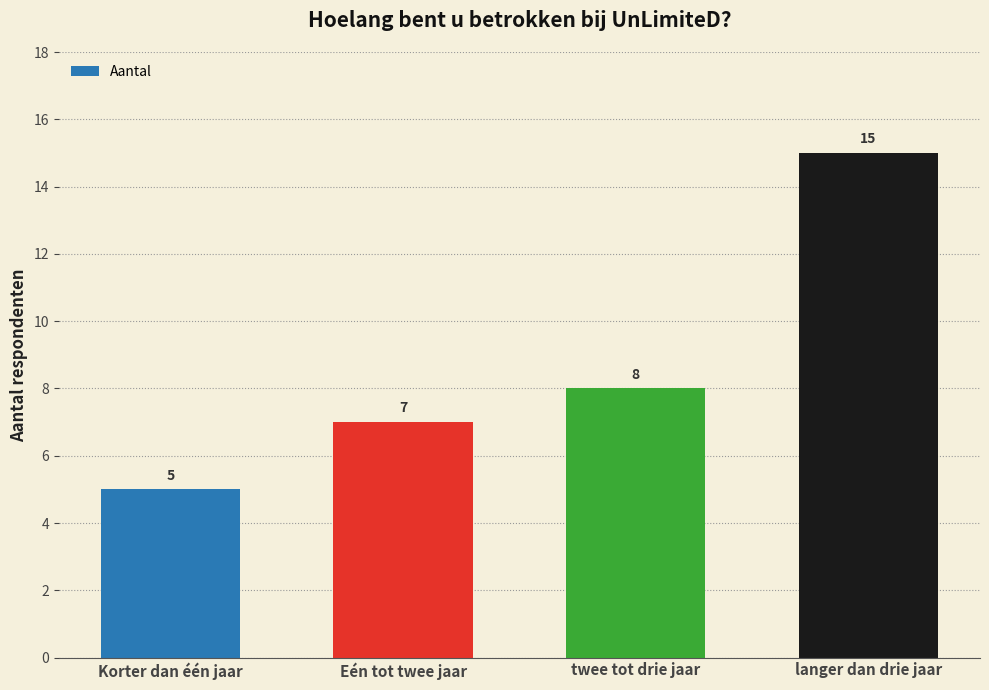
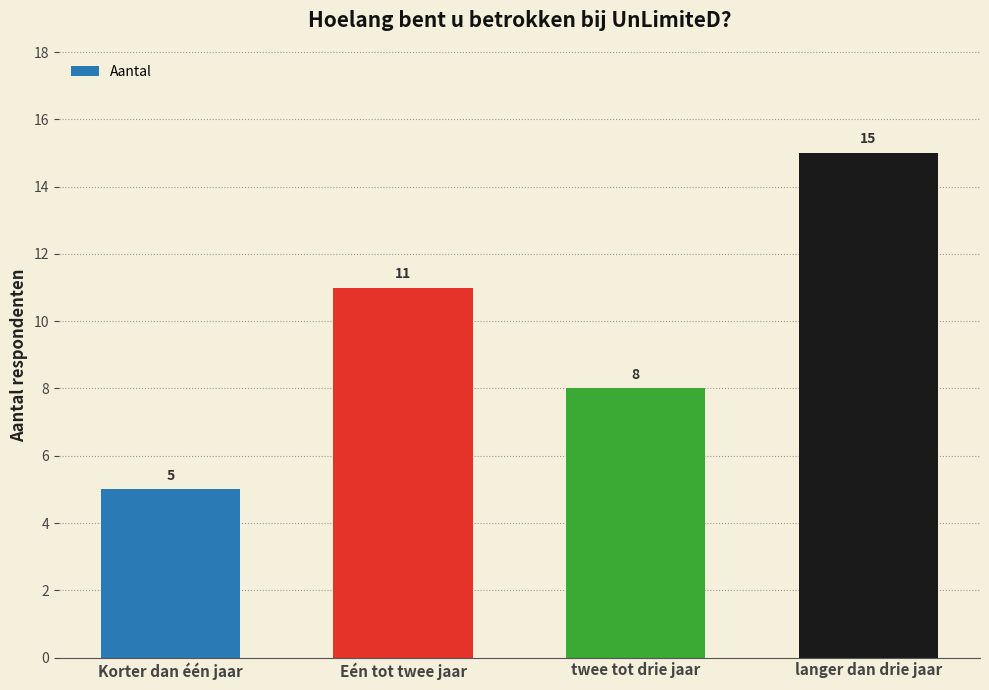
Eén tot twee jaar: 7 -> 11
